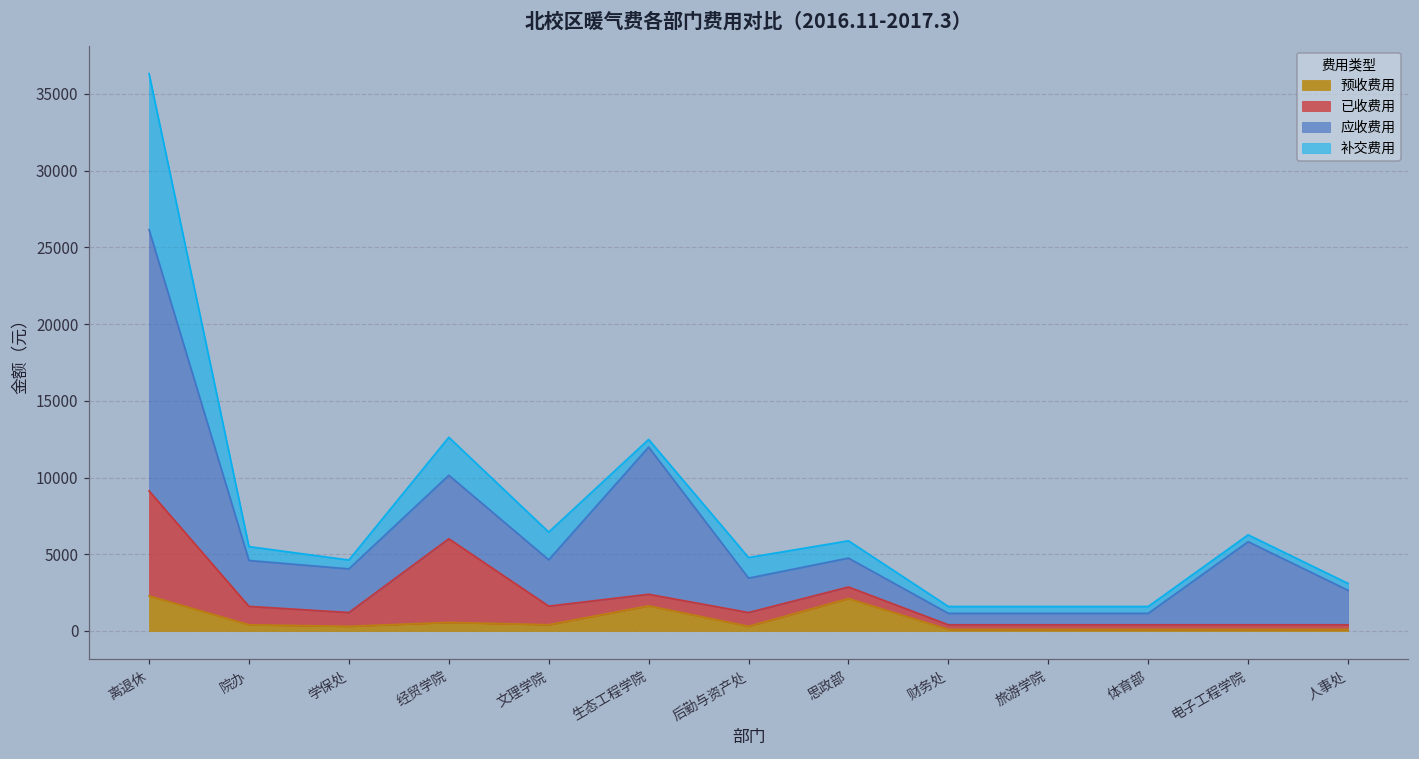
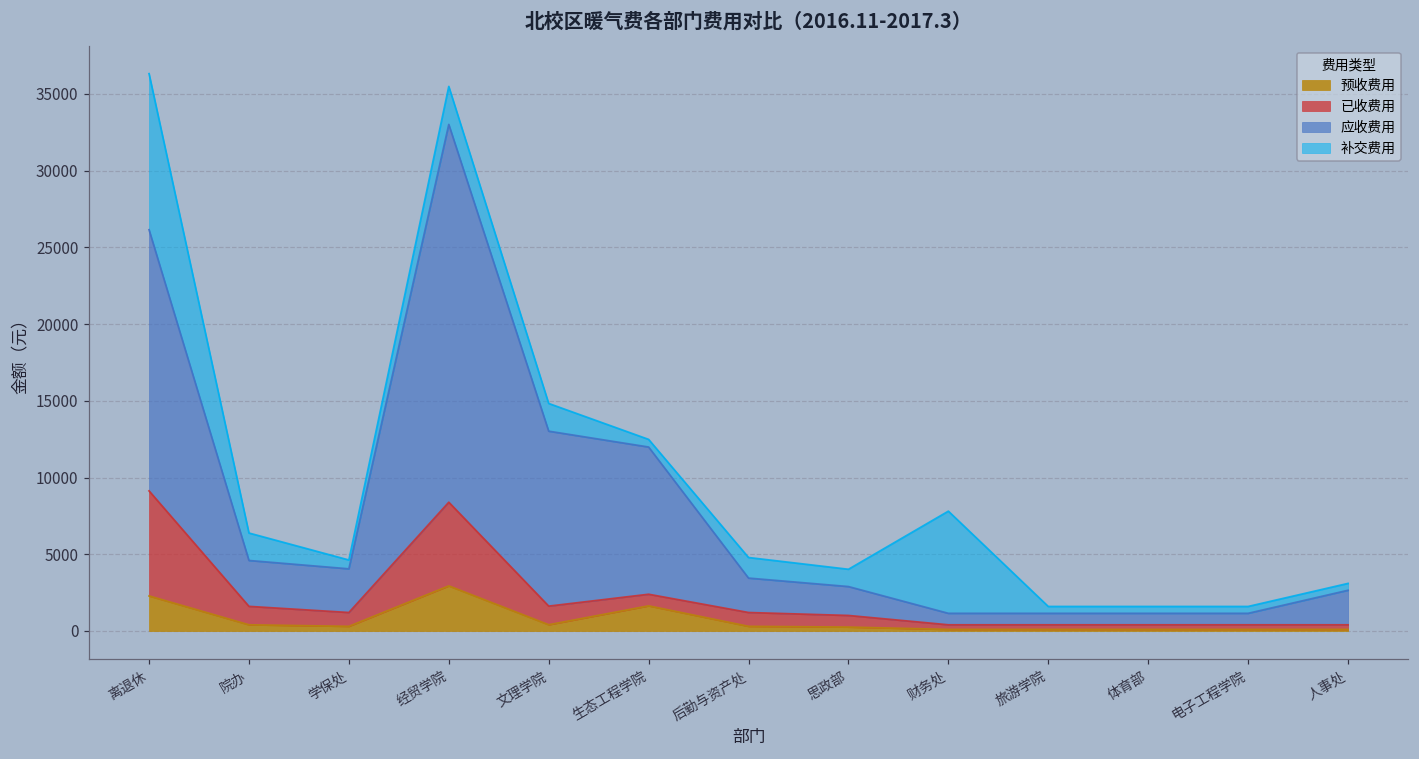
补交费用, 院办: 900 -> 1800
预收费用, 经贸学院: 600 -> 2900
应收费用, 经贸学院: 4100 -> 24600
应收费用, 文理学院: 3000 -> 11400
预收费用, 思政部: 2100 -> 300
补交费用, 财务处: 400 -> 6700
应收费用, 电子工程学院: 5400 -> 700
